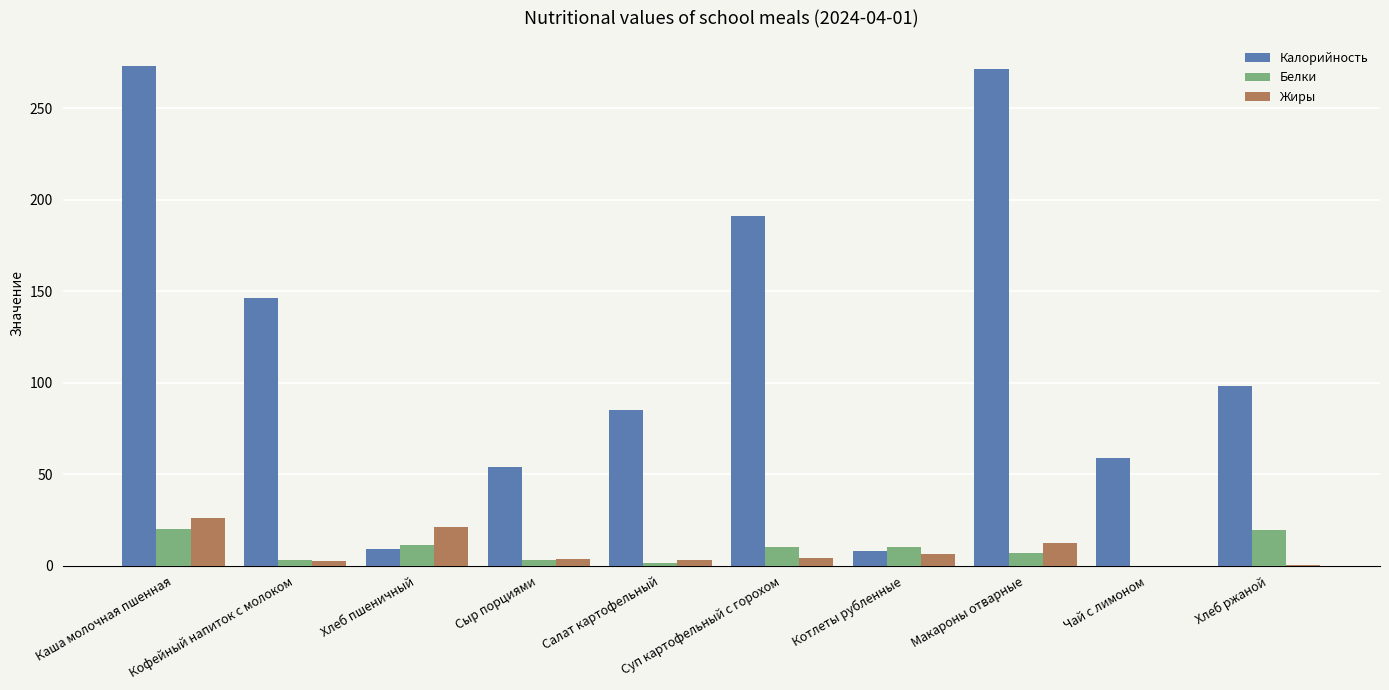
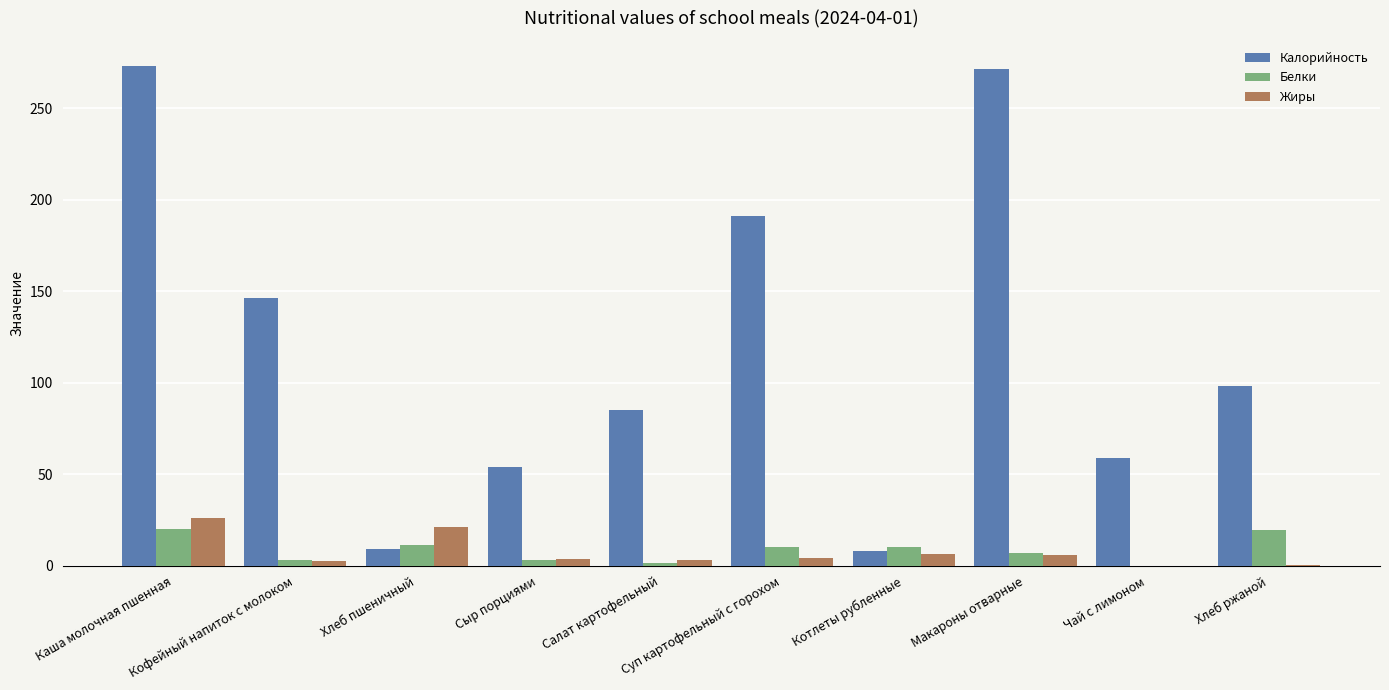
Жиры, Макароны отварные: 12 -> 6
